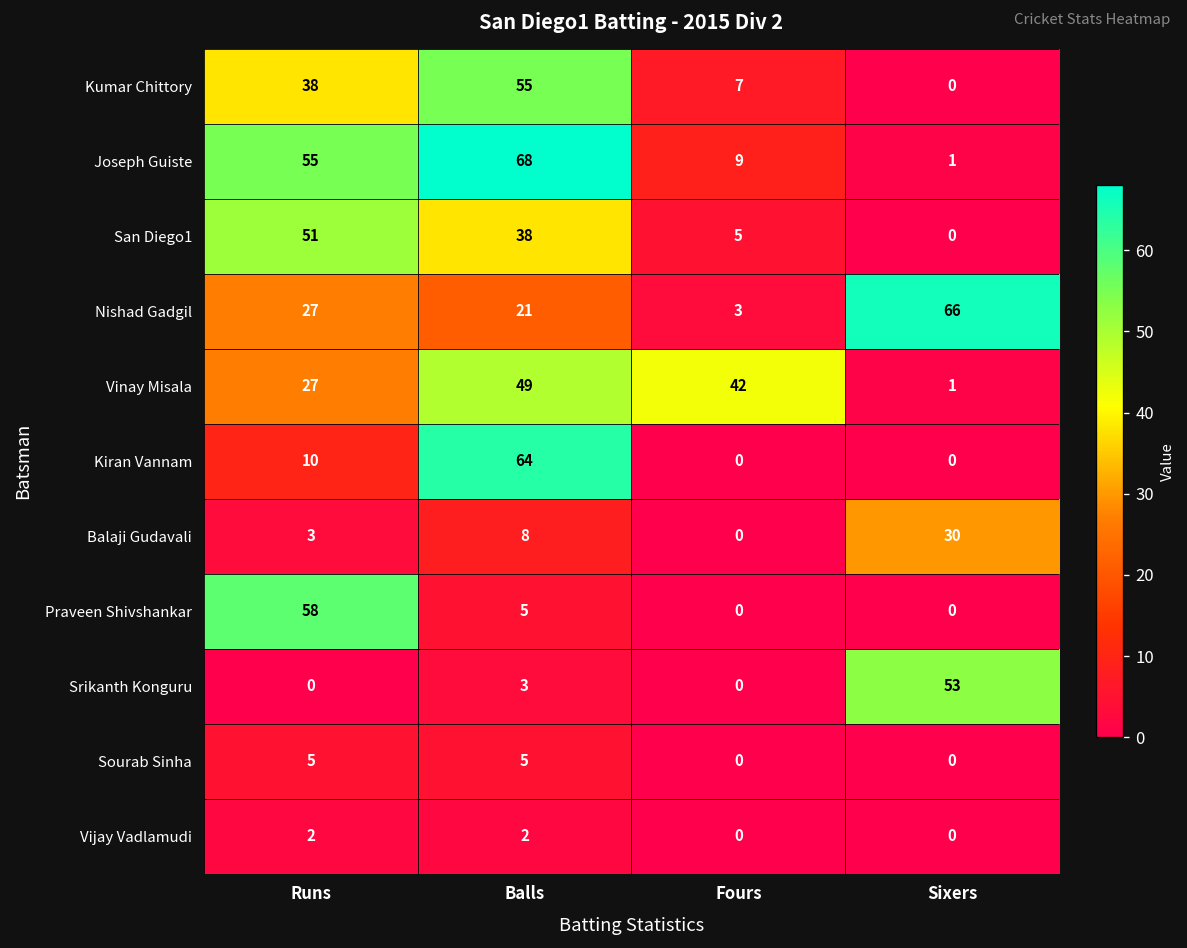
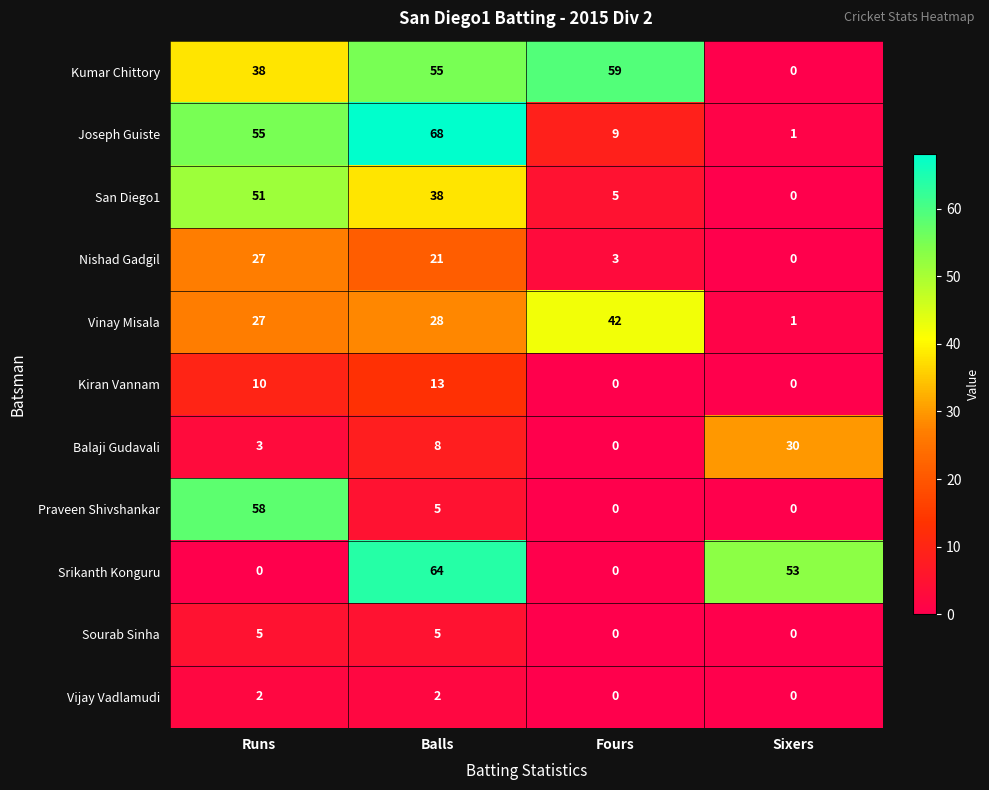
Kumar Chittory, Fours: 7 -> 59
Nishad Gadgil, Sixers: 66 -> 0
Vinay Misala, Balls: 49 -> 28
Kiran Vannam, Balls: 64 -> 13
Srikanth Konguru, Balls: 3 -> 64
